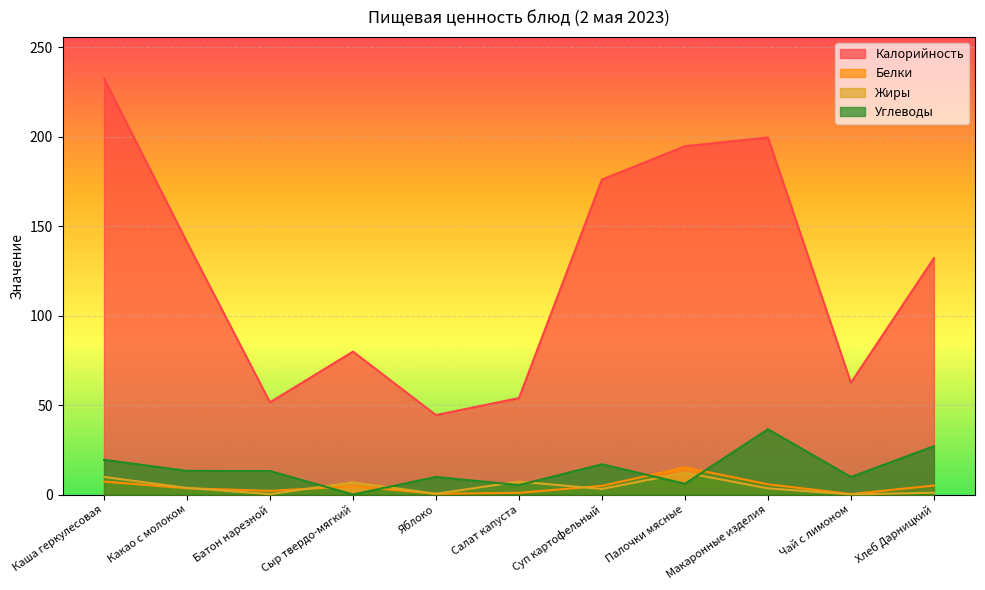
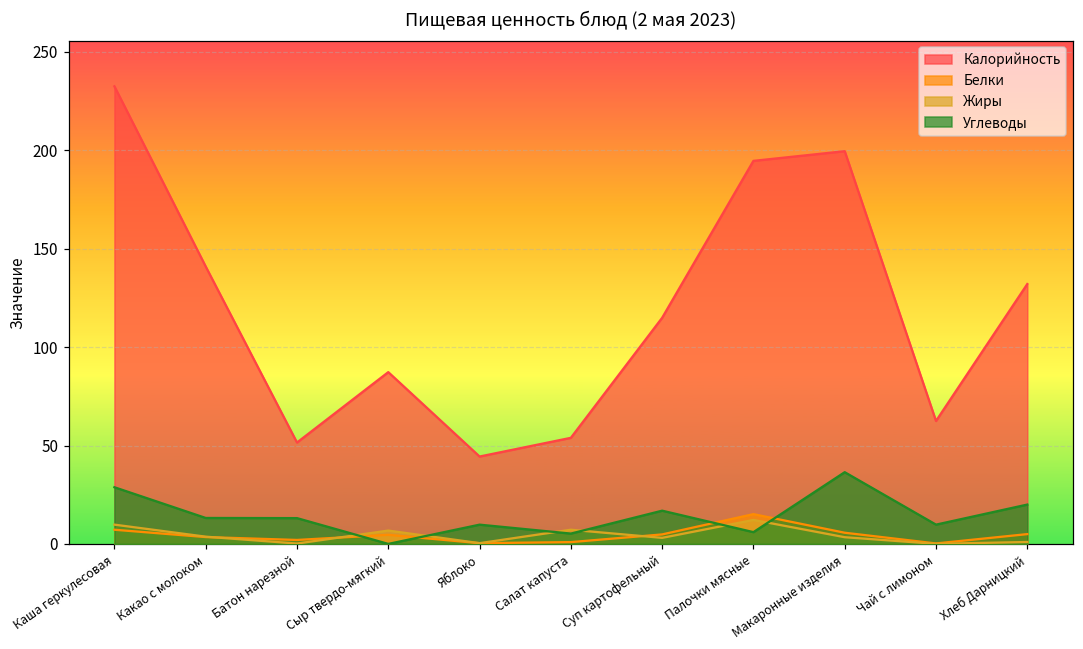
Углеводы, Каша геркулесовая: 19 -> 29
Калорийность, Сыр твердо-мягкий: 80 -> 87
Калорийность, Суп картофельный: 176 -> 115
Углеводы, Хлеб Дарницкий: 27 -> 20
